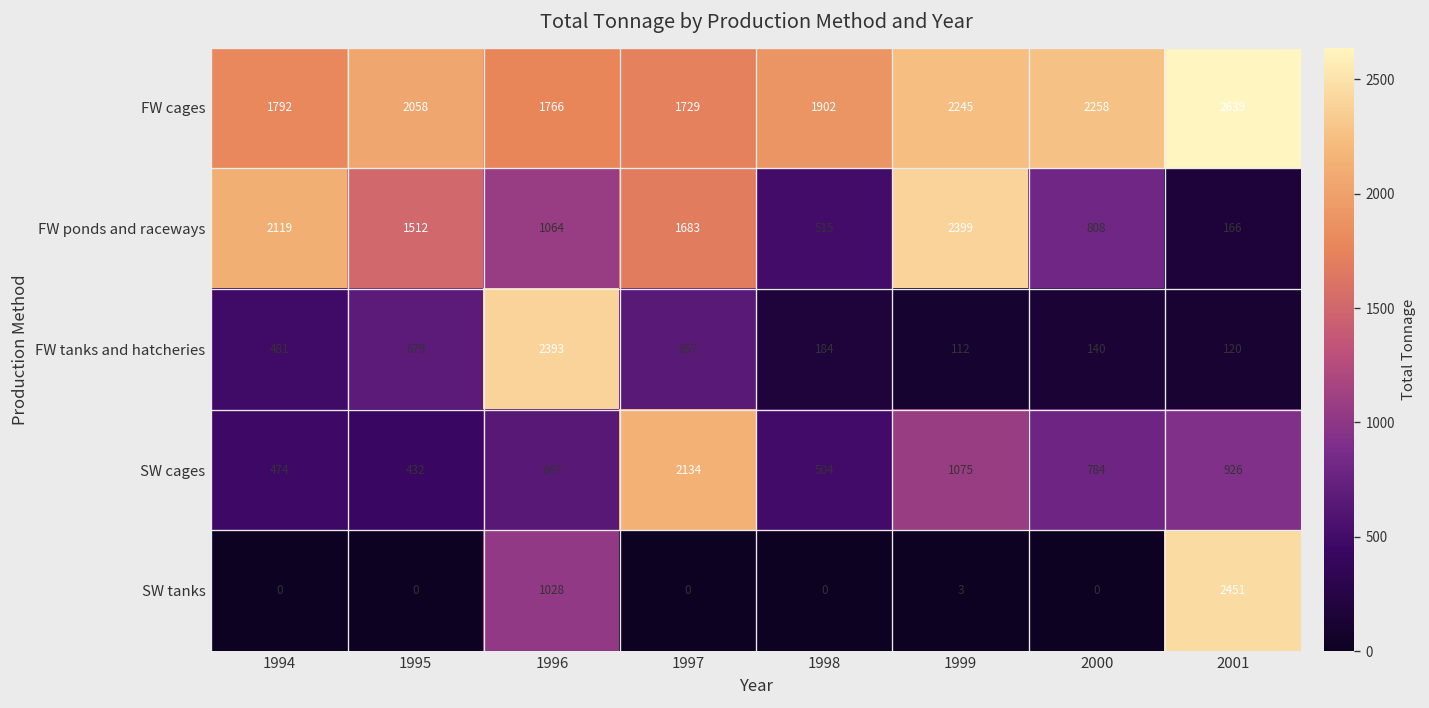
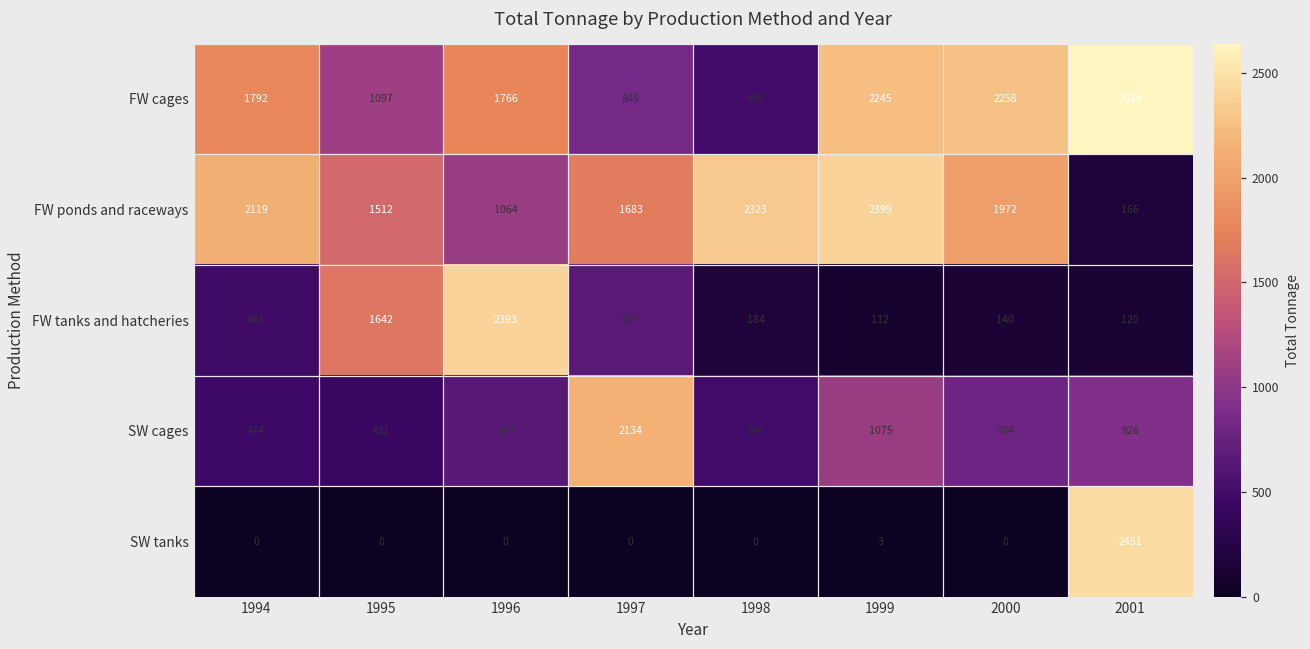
FW cages, 1995: 2058 -> 1097
FW cages, 1997: 1729 -> 845
FW cages, 1998: 1902 -> 498
FW ponds and raceways, 1998: 515 -> 2323
FW ponds and raceways, 2000: 808 -> 1972
FW tanks and hatcheries, 1995: 679 -> 1642
SW tanks, 1996: 1028 -> 0
